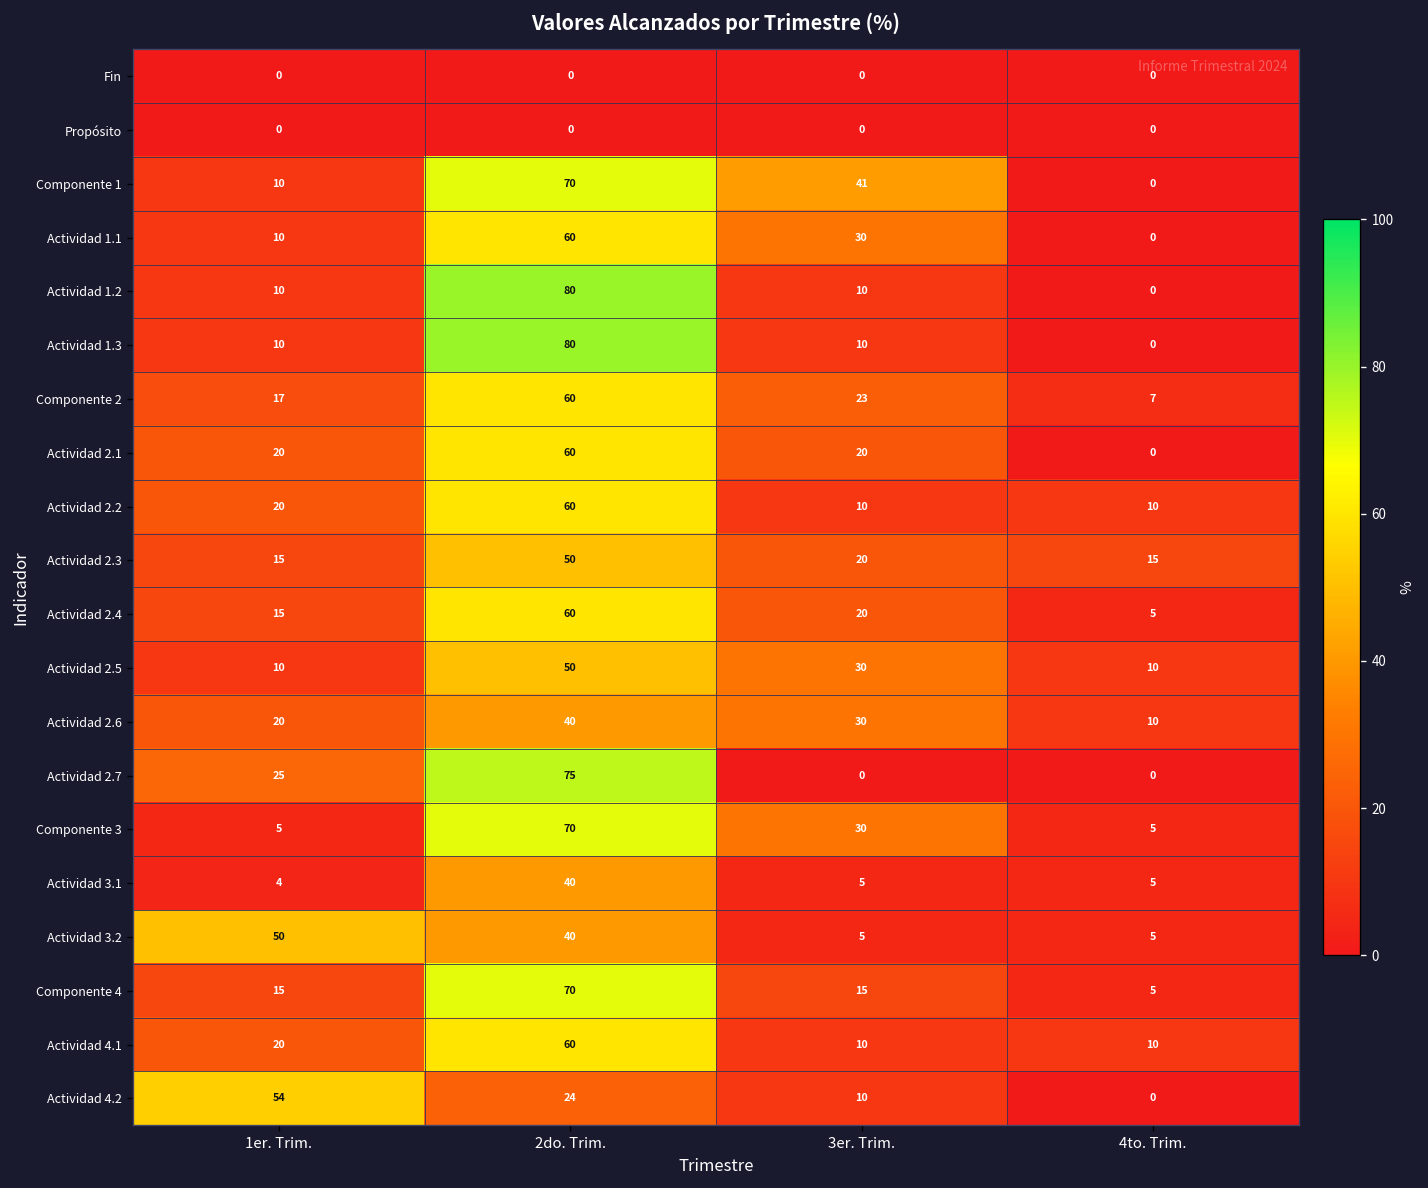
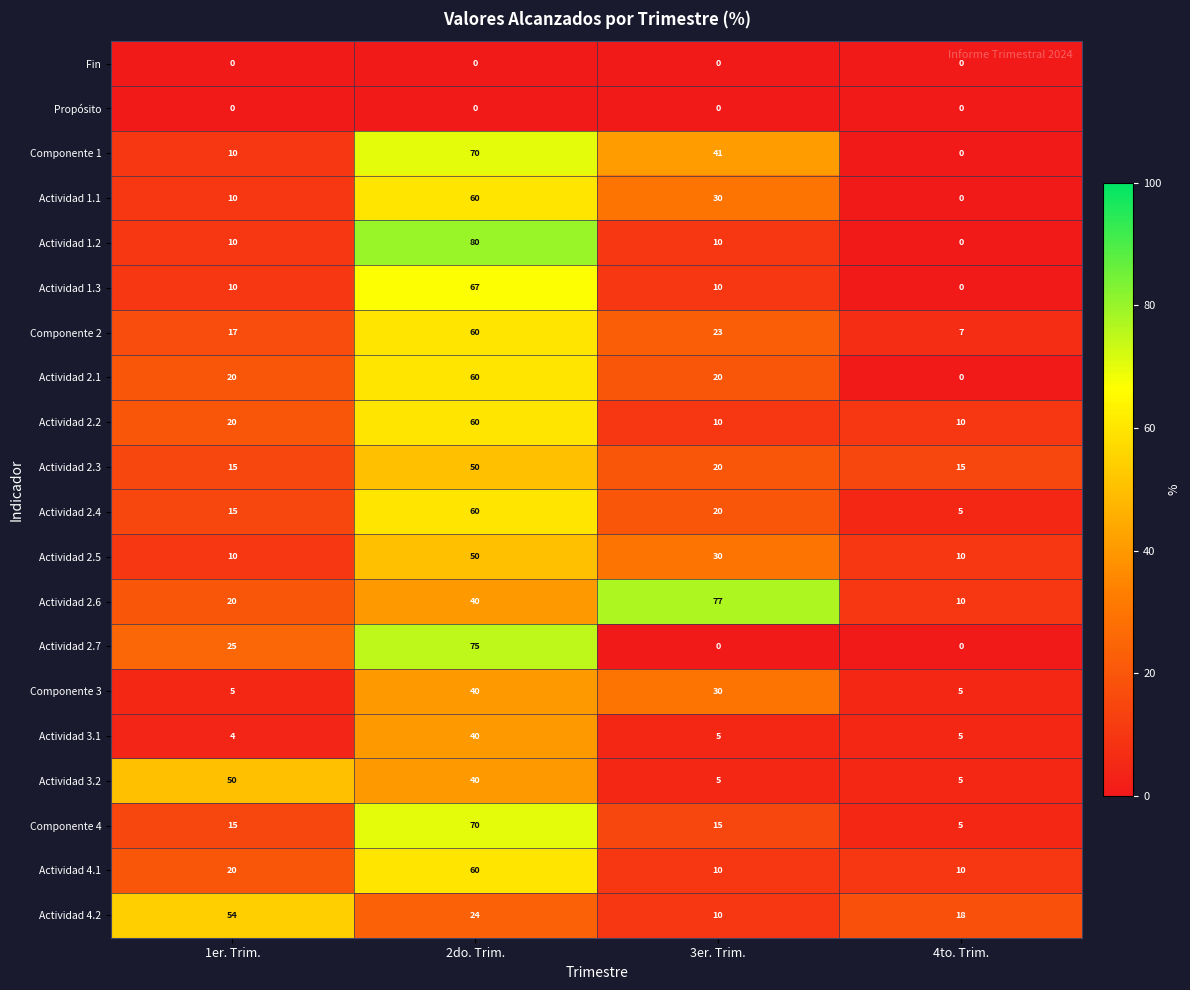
Actividad 1.3, 2do. Trim.: 80 -> 67
Actividad 2.6, 3er. Trim.: 30 -> 77
Componente 3, 2do. Trim.: 70 -> 40
Actividad 4.2, 4to. Trim.: 0 -> 18
